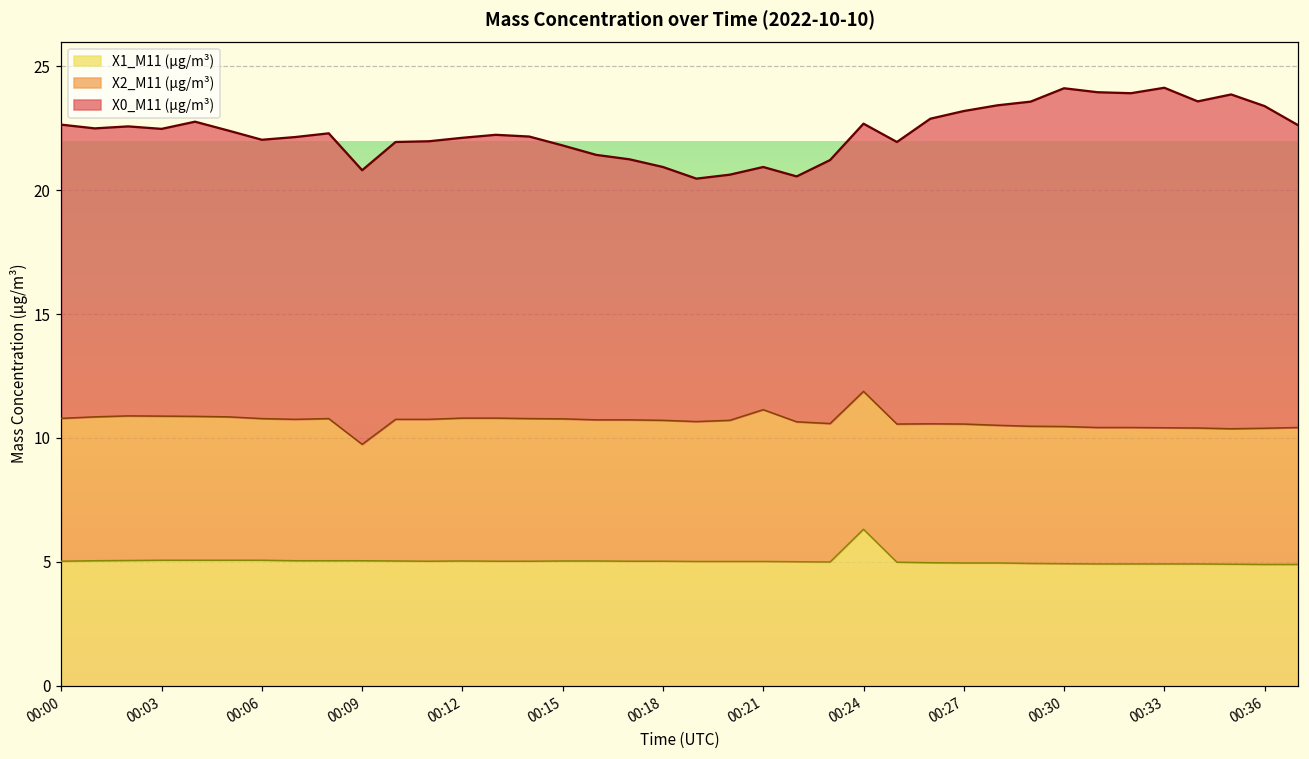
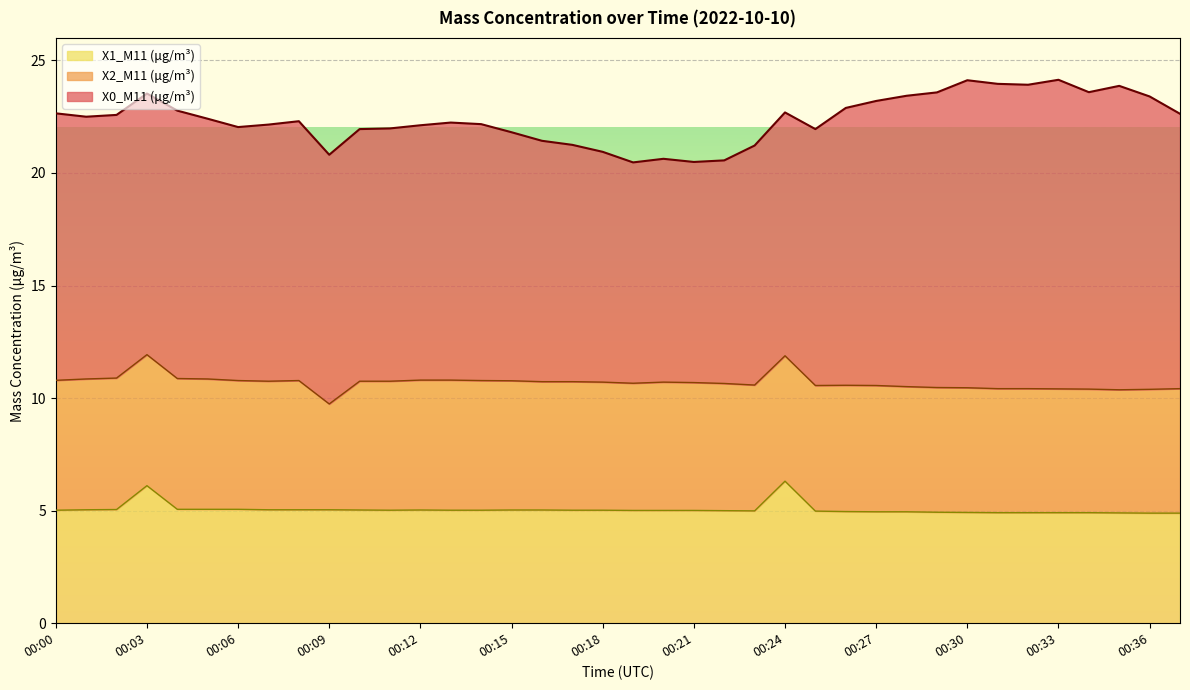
X1_M11 (μg/m³), 00:03: 5.1 -> 6.1
X2_M11 (μg/m³), 00:21: 6.1 -> 5.7
